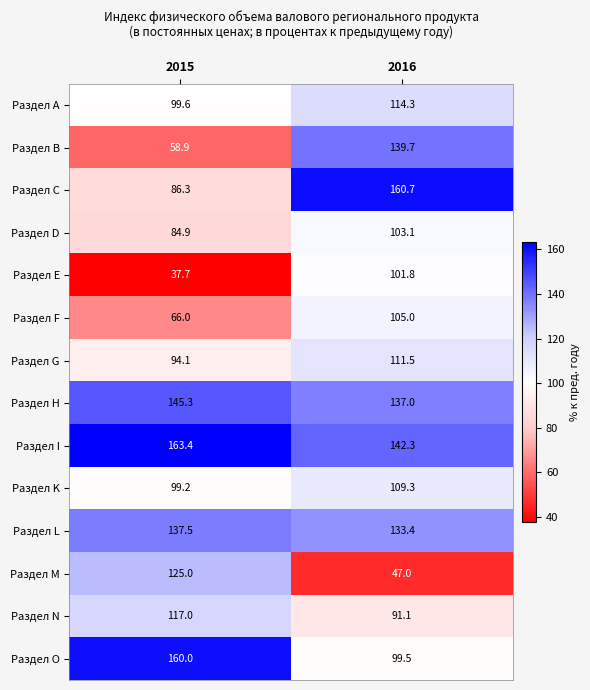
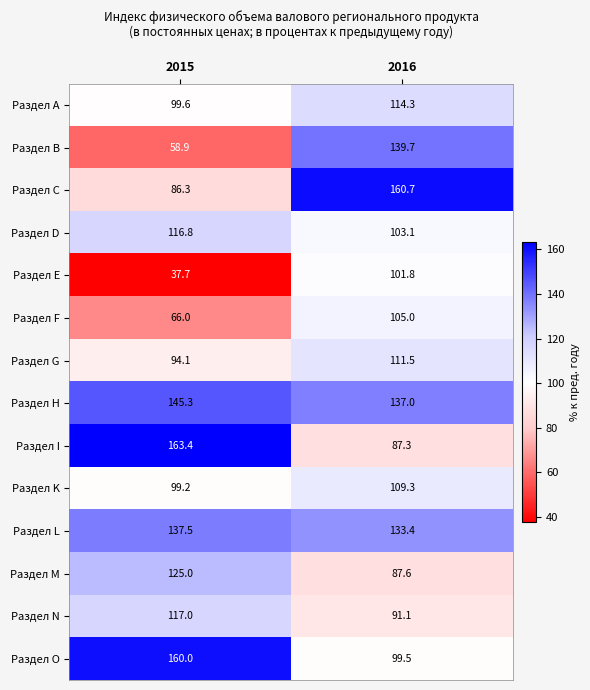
Раздел D, 2015: 84.9 -> 116.8
Раздел I, 2016: 142.3 -> 87.3
Раздел M, 2016: 47.0 -> 87.6
